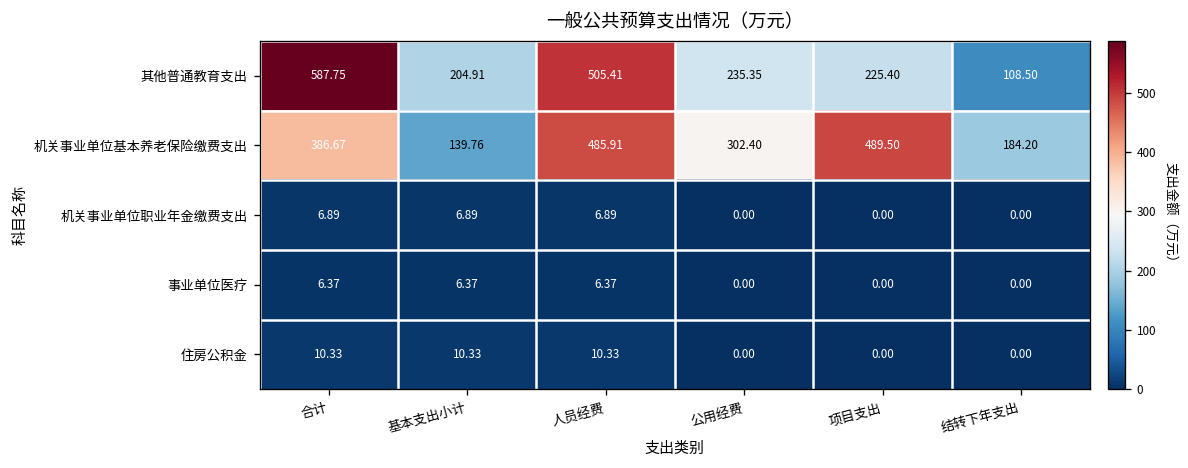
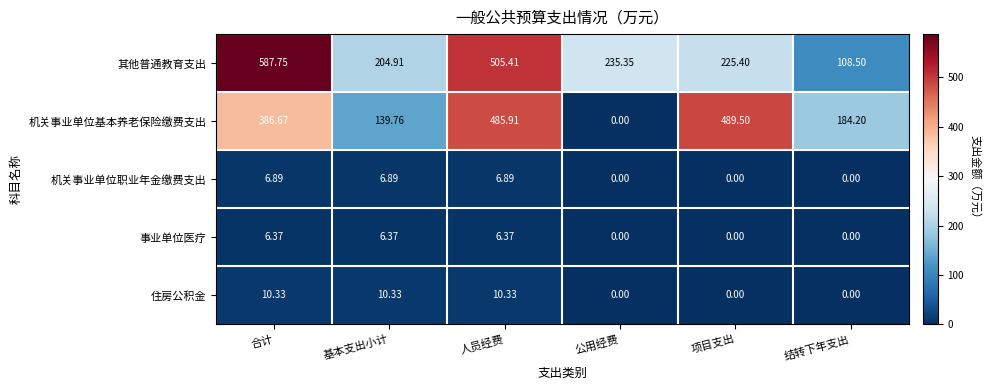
机关事业单位基本养老保险缴费支出, 公用经费: 302.40 -> 0.00
